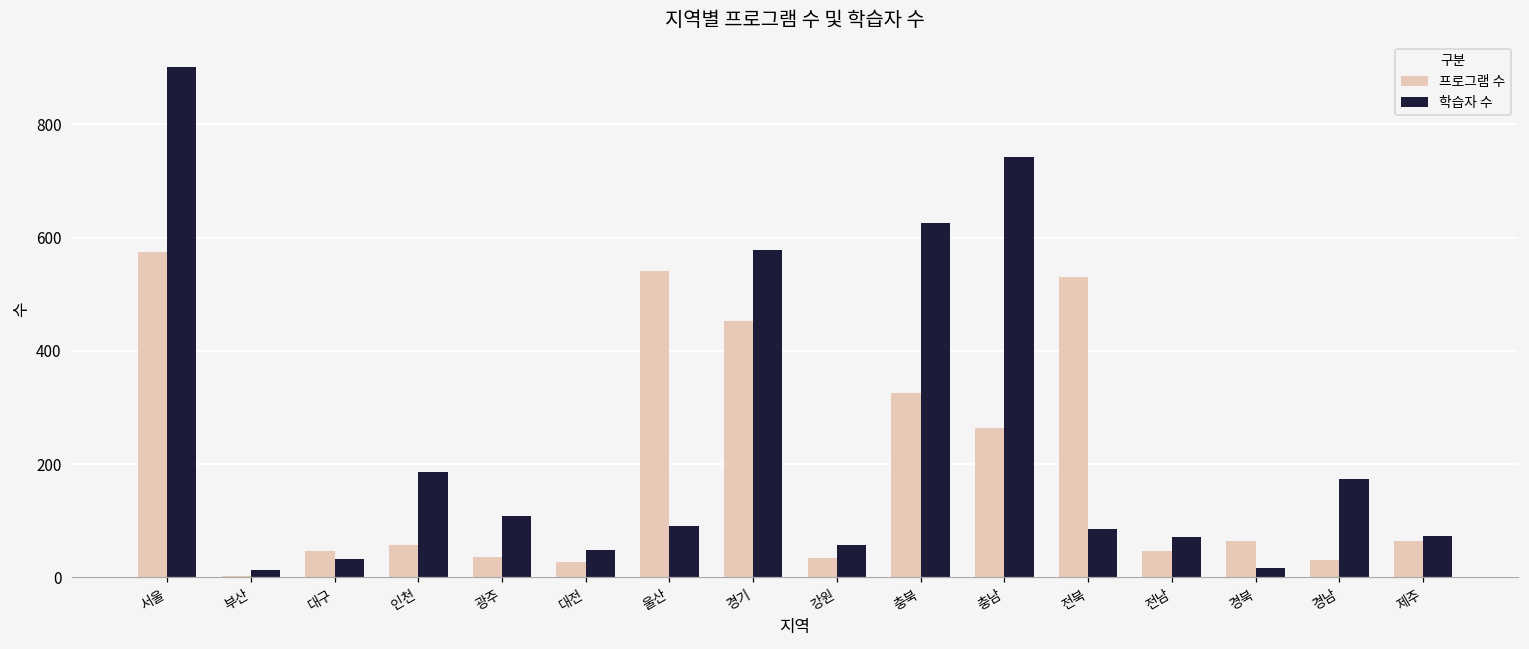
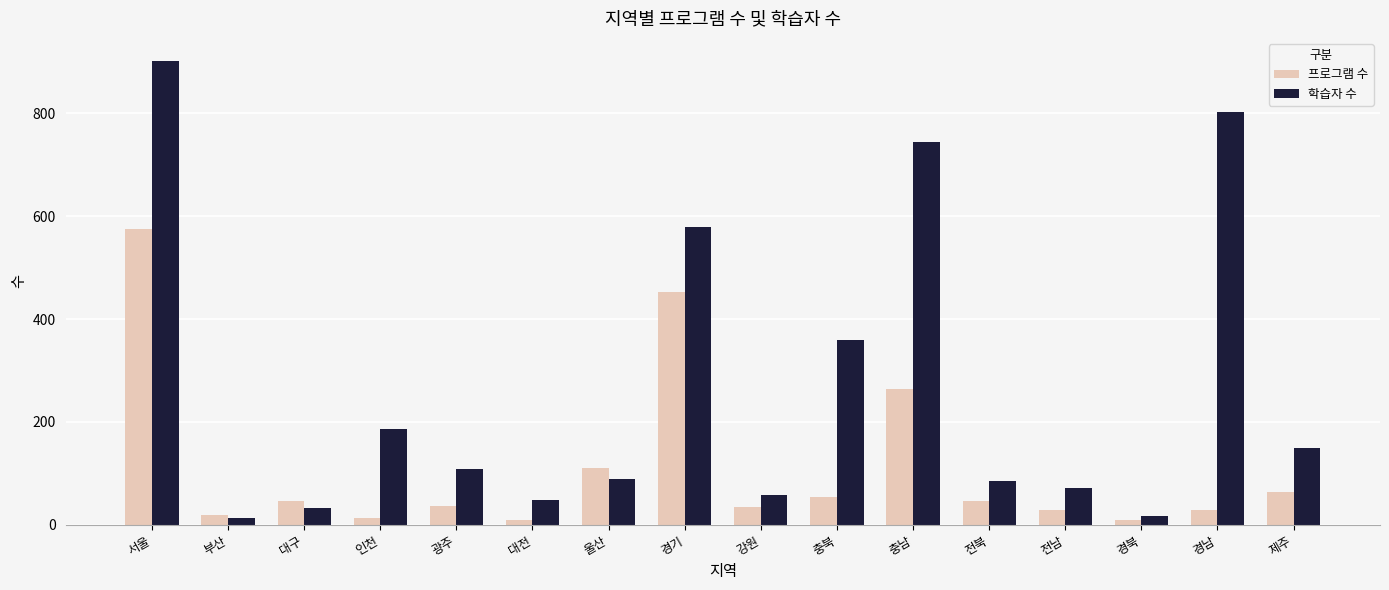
프로그램 수, 부산: 0 -> 20
프로그램 수, 인천: 60 -> 10
프로그램 수, 대전: 30 -> 10
프로그램 수, 울산: 540 -> 110
프로그램 수, 충북: 330 -> 60
학습자 수, 충북: 630 -> 360
프로그램 수, 전북: 530 -> 50
프로그램 수, 전남: 50 -> 30
프로그램 수, 경북: 70 -> 10
학습자 수, 경남: 170 -> 800
학습자 수, 제주: 70 -> 150
